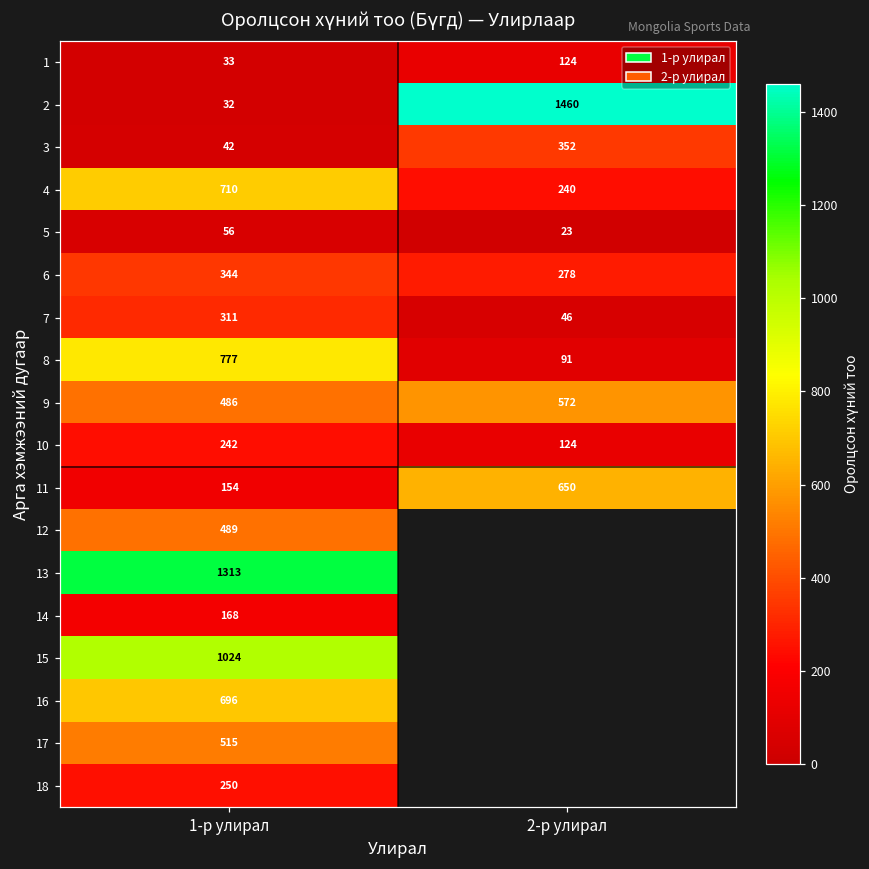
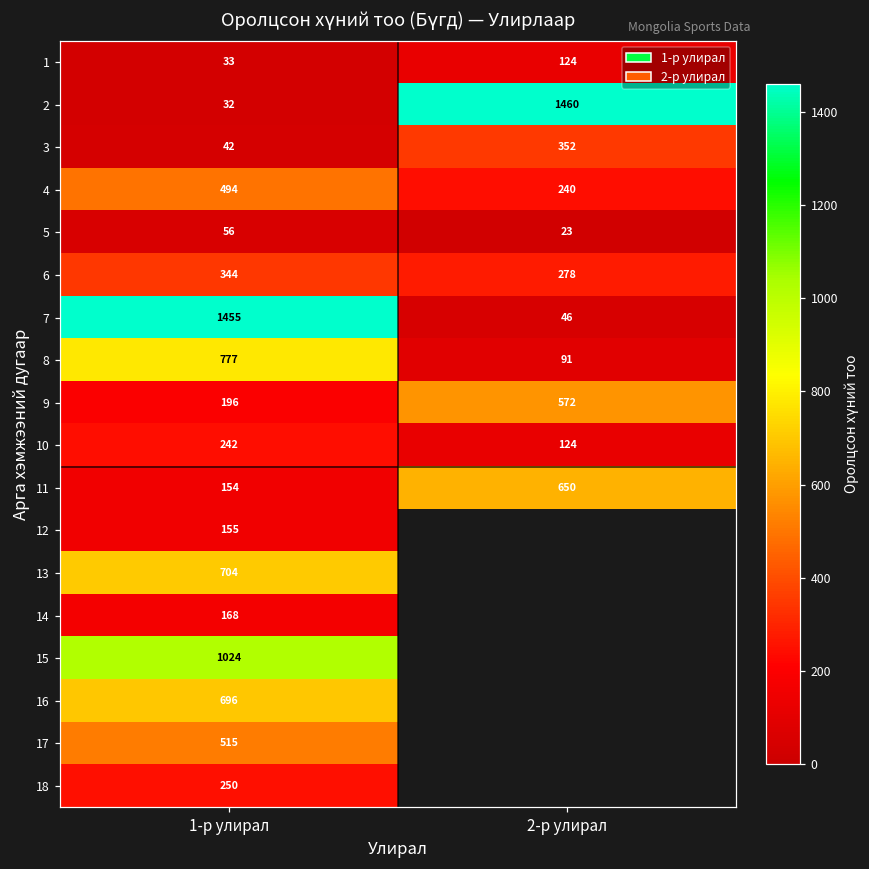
4, 1-р улирал: 710 -> 494
7, 1-р улирал: 311 -> 1455
9, 1-р улирал: 486 -> 196
12, 1-р улирал: 489 -> 155
13, 1-р улирал: 1313 -> 704
